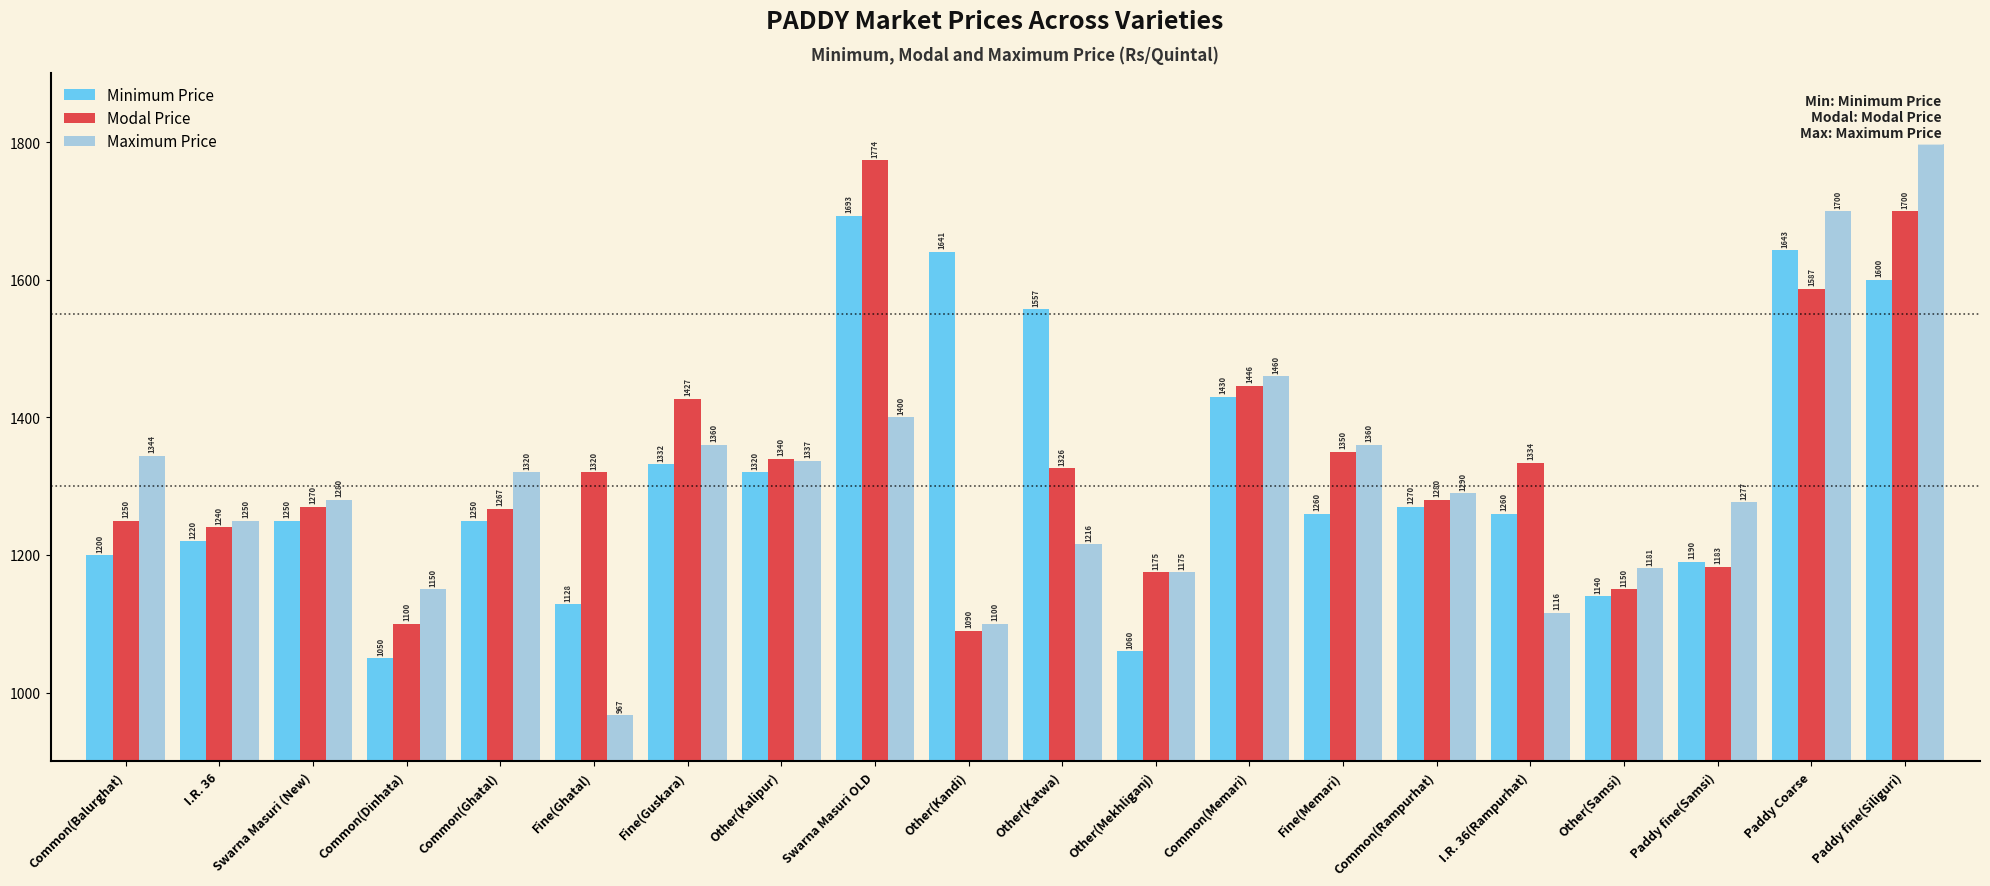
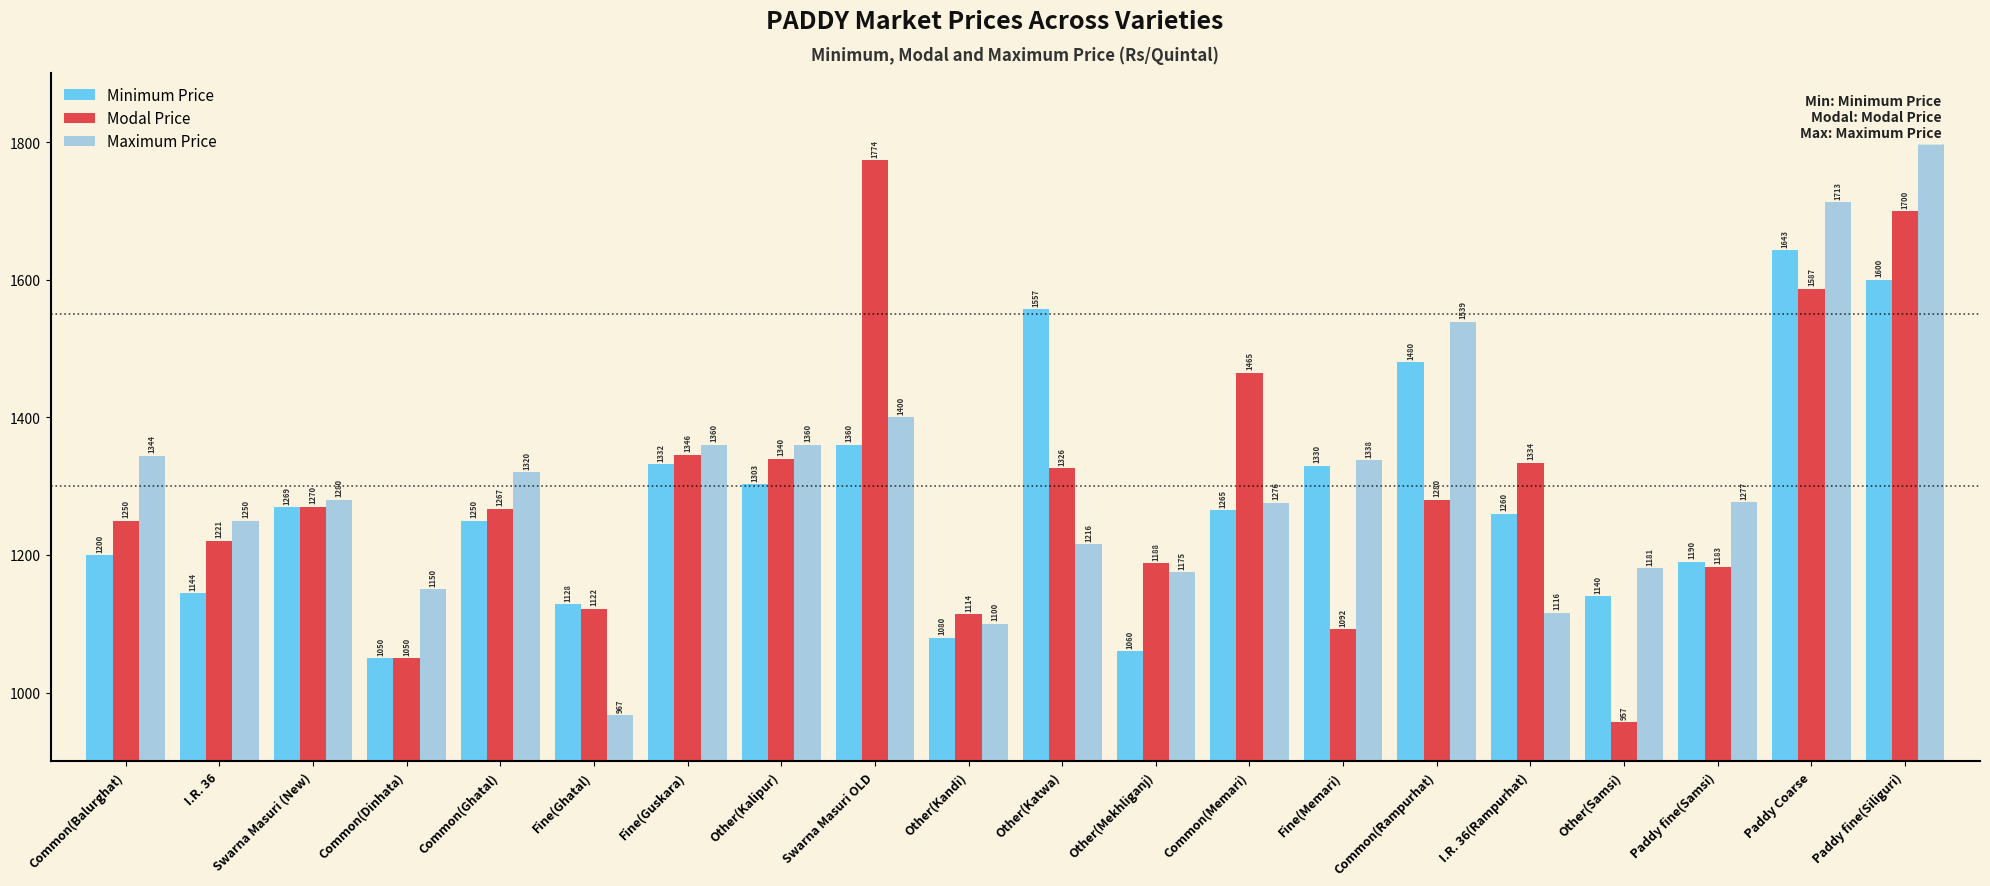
Minimum Price, I.R. 36: 1220 -> 1144
Modal Price, I.R. 36: 1240 -> 1221
Minimum Price, Swarna Masuri (New): 1250 -> 1269
Modal Price, Common(Dinhata): 1100 -> 1050
Modal Price, Fine(Ghatal): 1320 -> 1122
Modal Price, Fine(Guskara): 1427 -> 1346
Minimum Price, Other(Kalipur): 1320 -> 1303
Maximum Price, Other(Kalipur): 1337 -> 1360
Minimum Price, Swarna Masuri OLD: 1693 -> 1360
Minimum Price, Other(Kandi): 1641 -> 1080
Modal Price, Other(Kandi): 1090 -> 1114
Modal Price, Other(Mekhliganj): 1175 -> 1188
Minimum Price, Common(Memari): 1430 -> 1265
Modal Price, Common(Memari): 1446 -> 1465
Maximum Price, Common(Memari): 1460 -> 1276
Minimum Price, Fine(Memari): 1260 -> 1330
Modal Price, Fine(Memari): 1350 -> 1092
Maximum Price, Fine(Memari): 1360 -> 1338
Minimum Price, Common(Rampurhat): 1270 -> 1480
Maximum Price, Common(Rampurhat): 1290 -> 1539
Modal Price, Other(Samsi): 1150 -> 957
Maximum Price, Paddy Coarse: 1700 -> 1713
